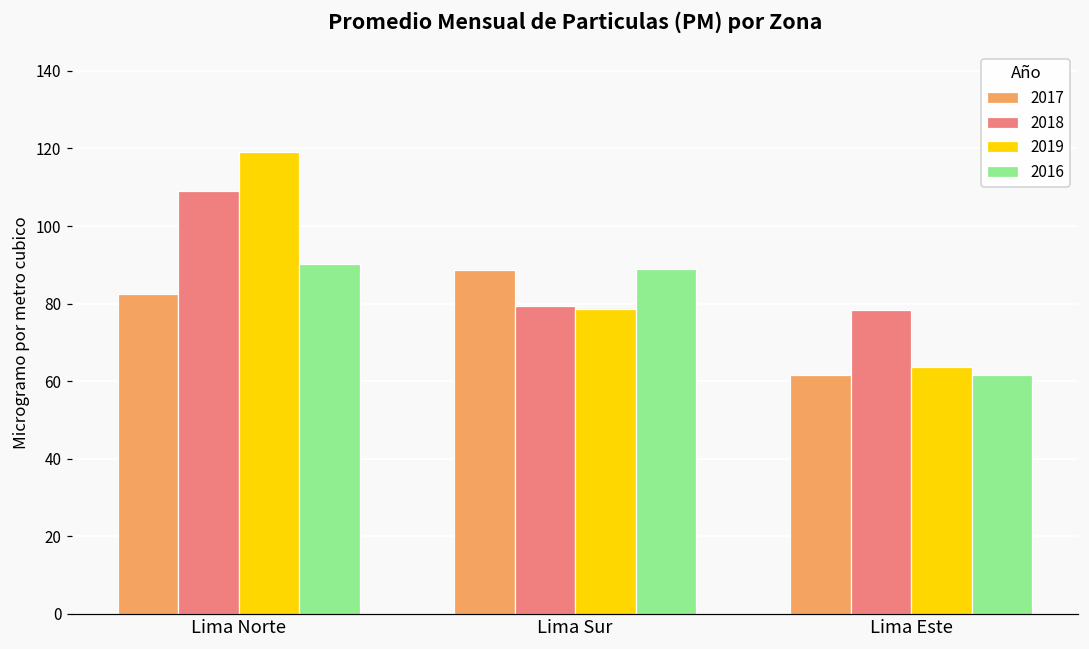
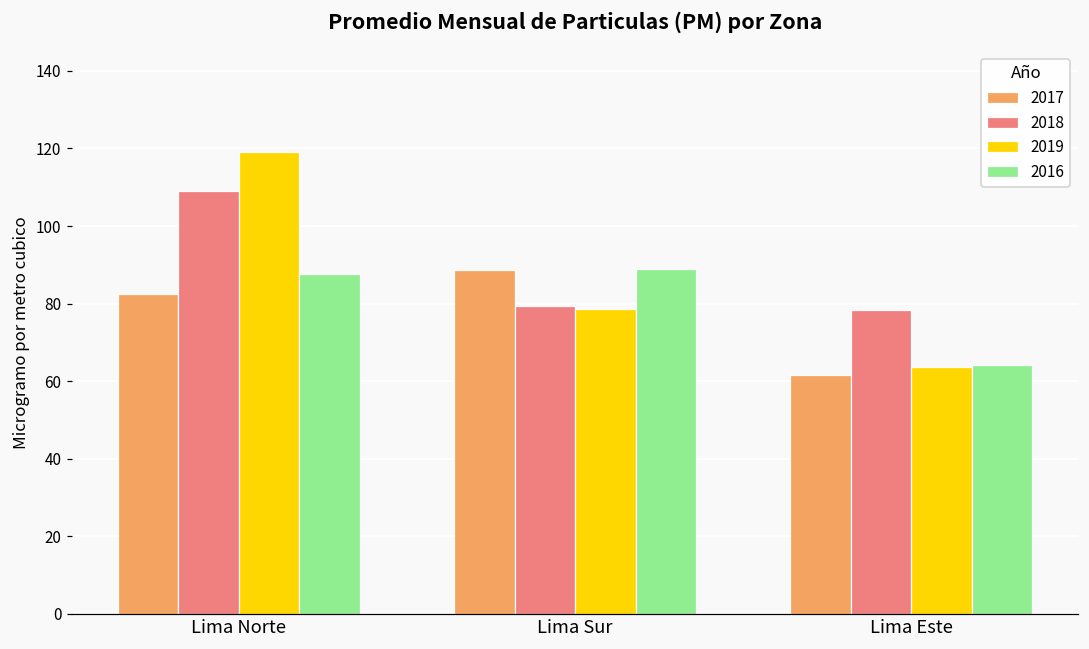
2016, Lima Norte: 90 -> 88
2016, Lima Este: 62 -> 64
